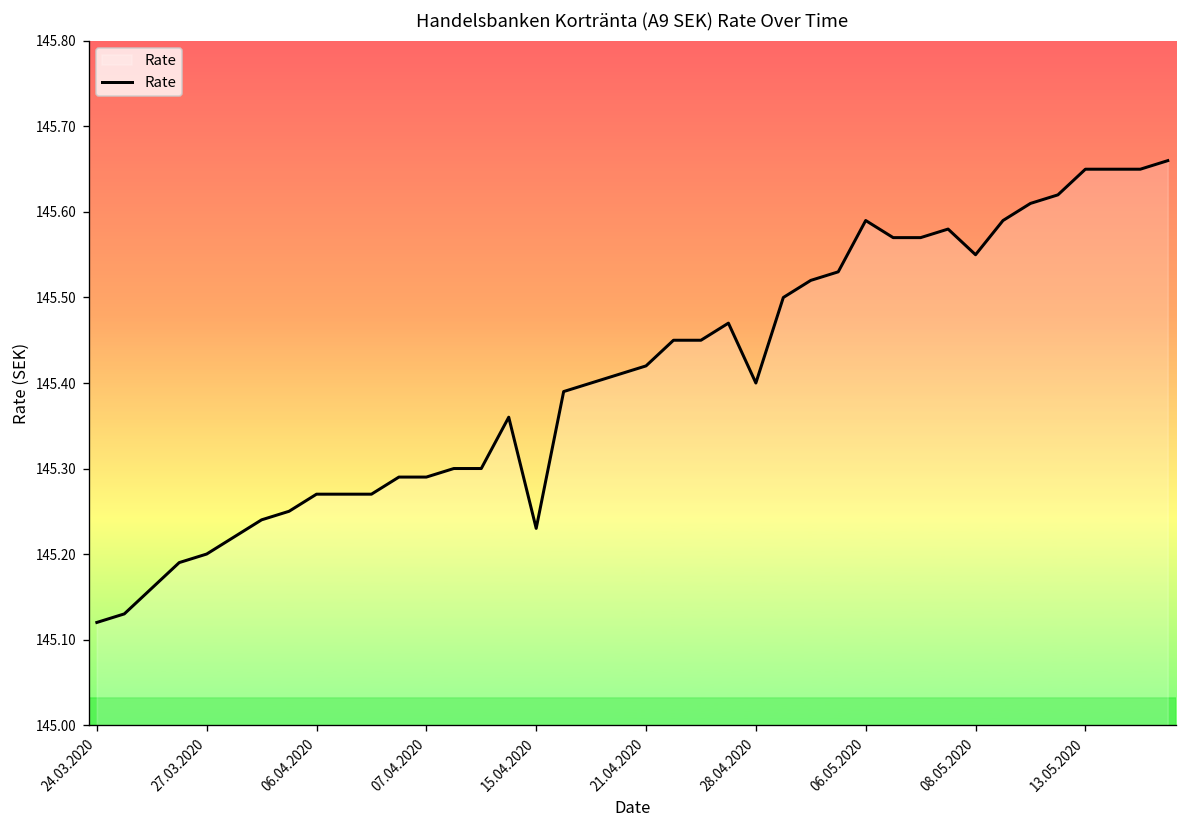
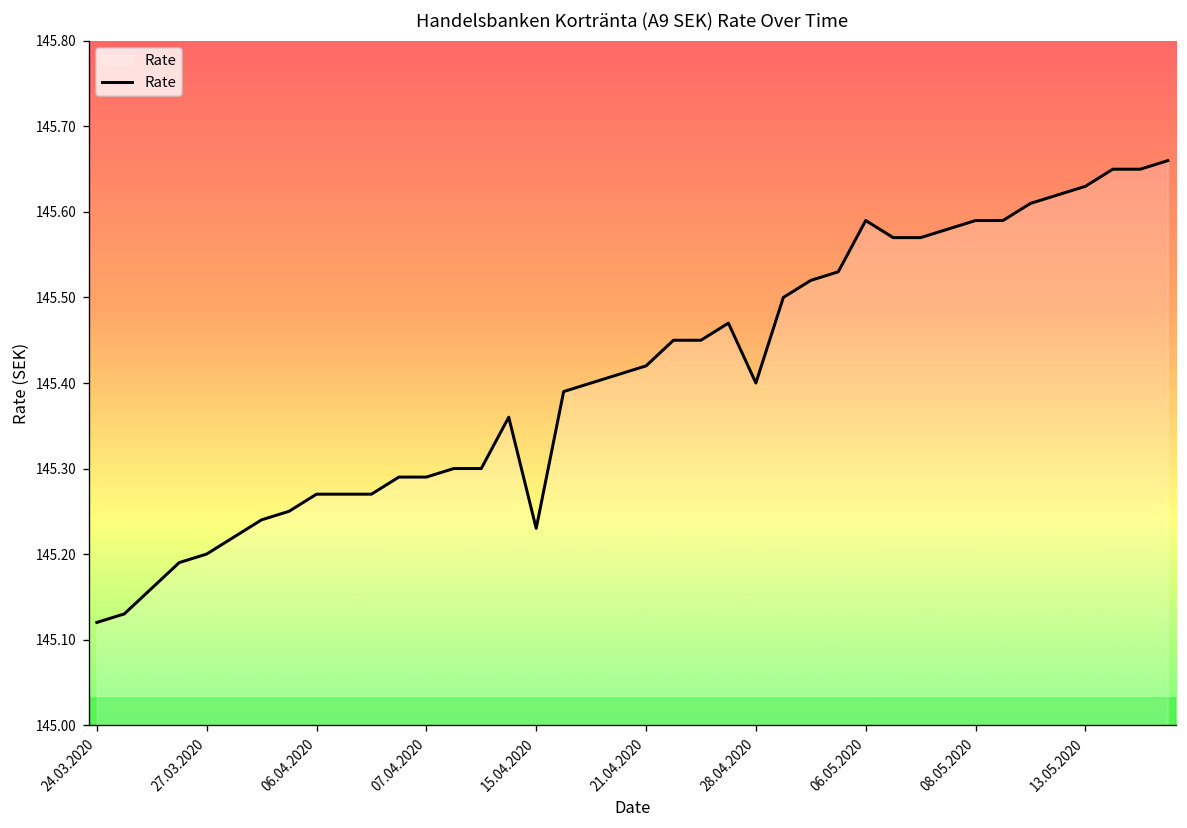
08.05.2020: 145.55 -> 145.59
13.05.2020: 145.65 -> 145.63
